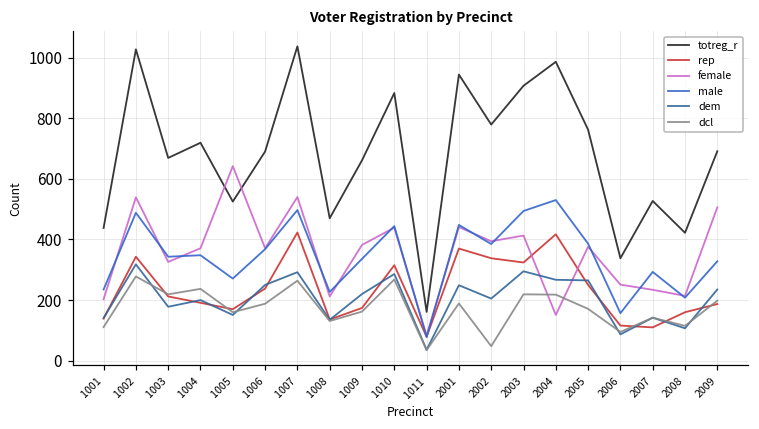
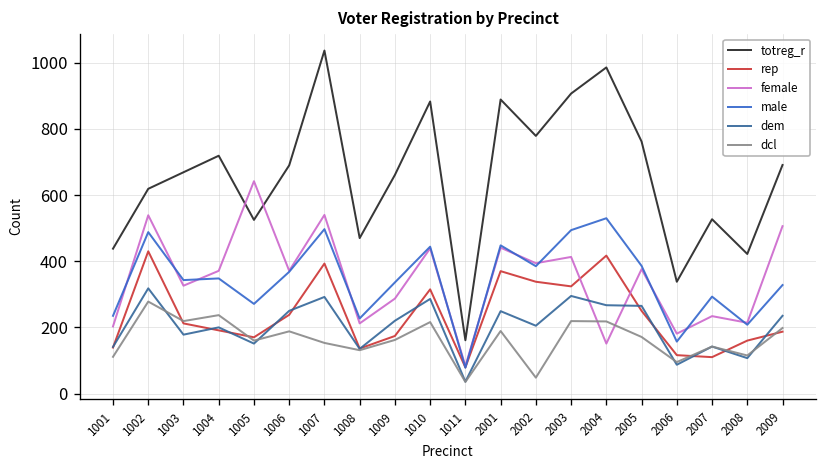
totreg_r, 1002: 1030 -> 620
rep, 1002: 340 -> 430
rep, 1007: 420 -> 390
dcl, 1007: 260 -> 150
female, 1009: 380 -> 290
dcl, 1010: 270 -> 220
totreg_r, 2001: 940 -> 890
female, 2006: 250 -> 180
